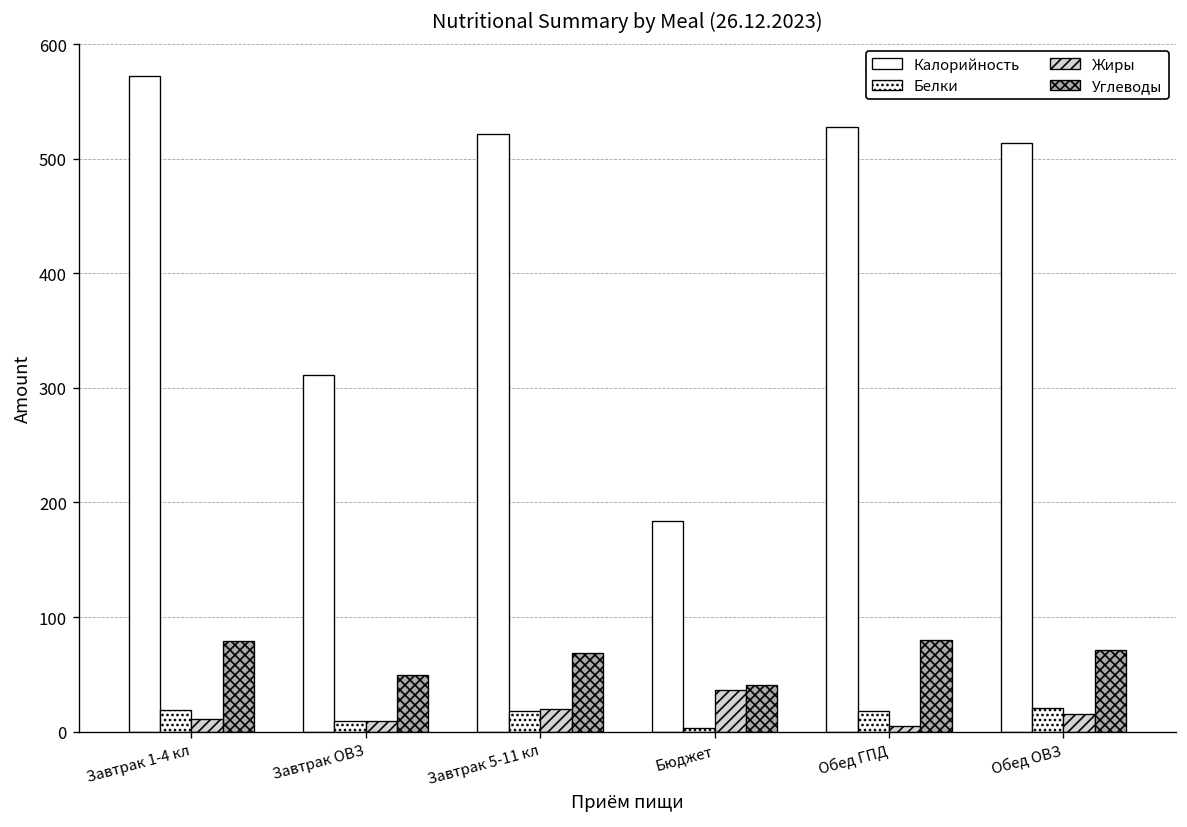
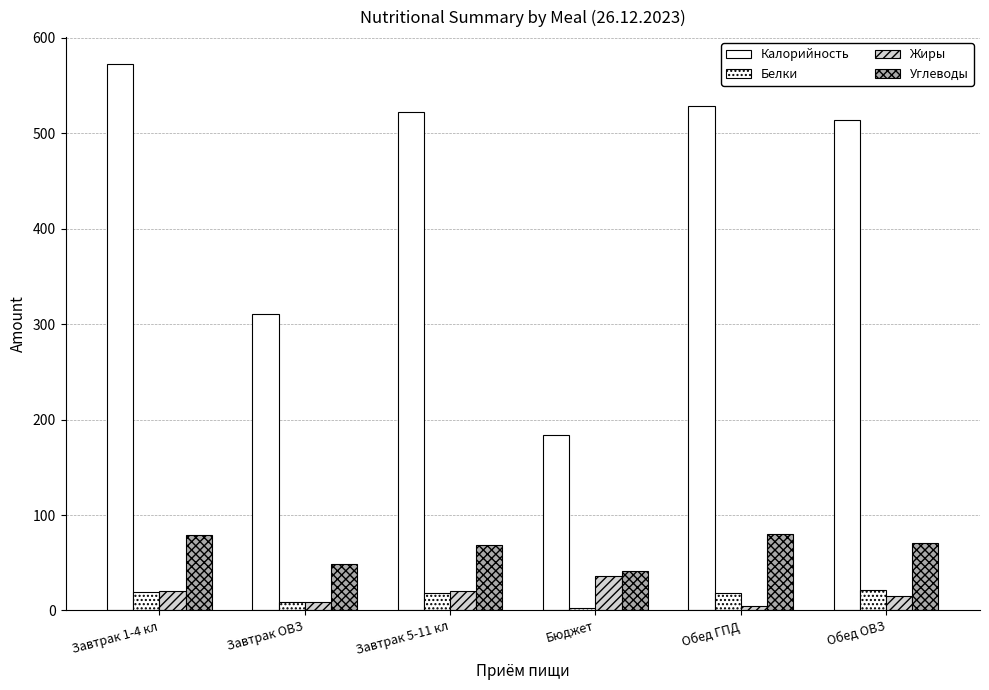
Жиры, Завтрак 1-4 кл: 10 -> 20
